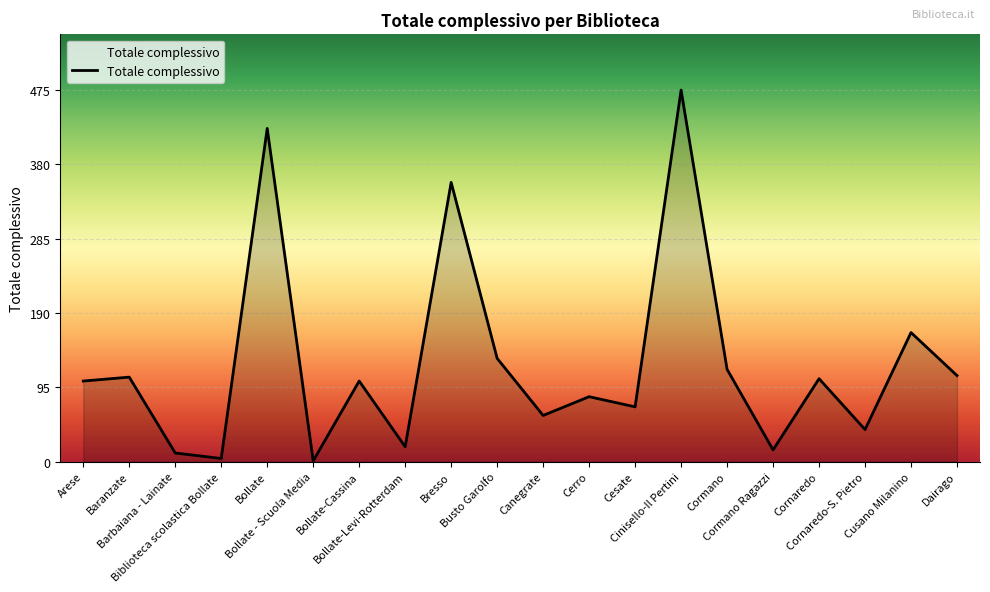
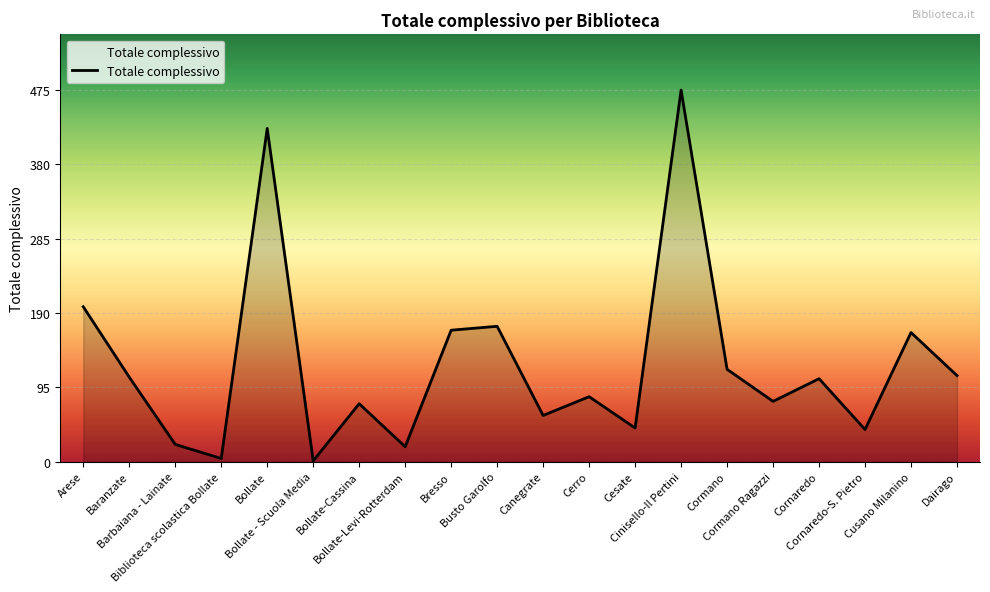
Arese: 100 -> 200
Barbaiana - Lainate: 10 -> 20
Bollate-Cassina: 100 -> 70
Bresso: 360 -> 170
Busto Garolfo: 130 -> 170
Cesate: 70 -> 40
Cormano Ragazzi: 20 -> 80
